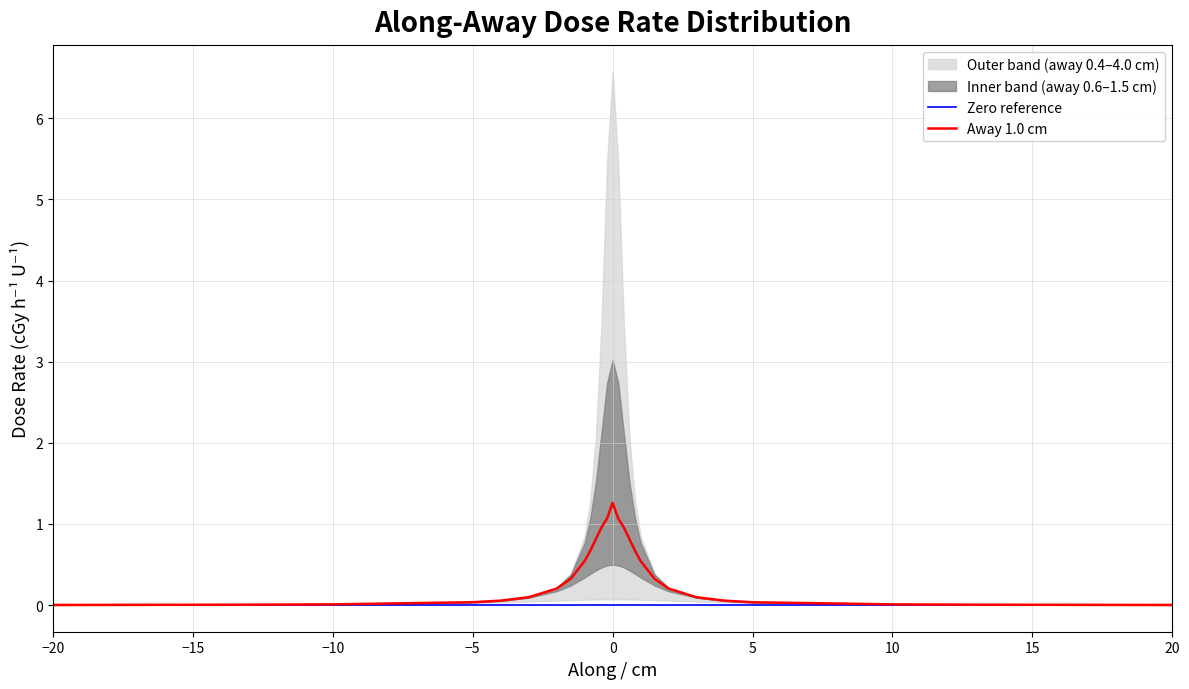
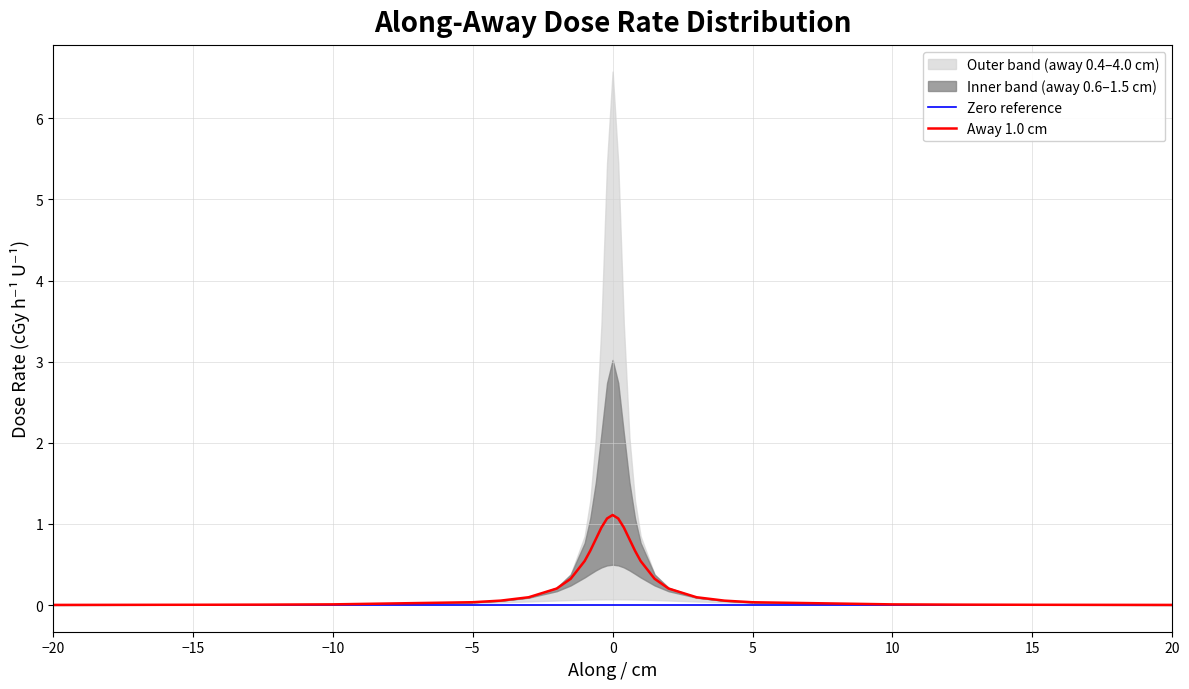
Away 1.0 cm, 0: 1.3 -> 1.1
